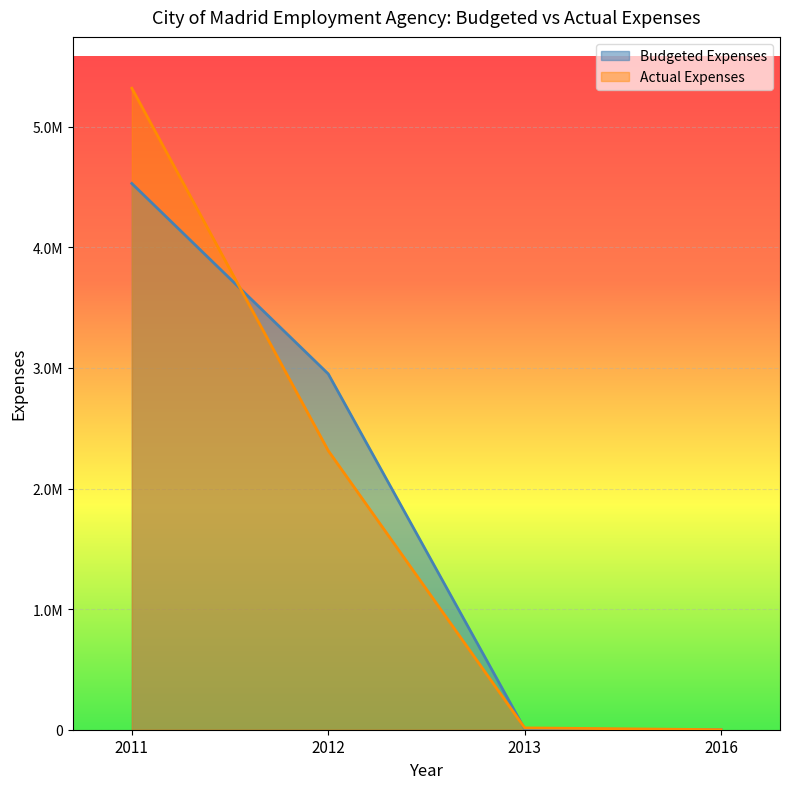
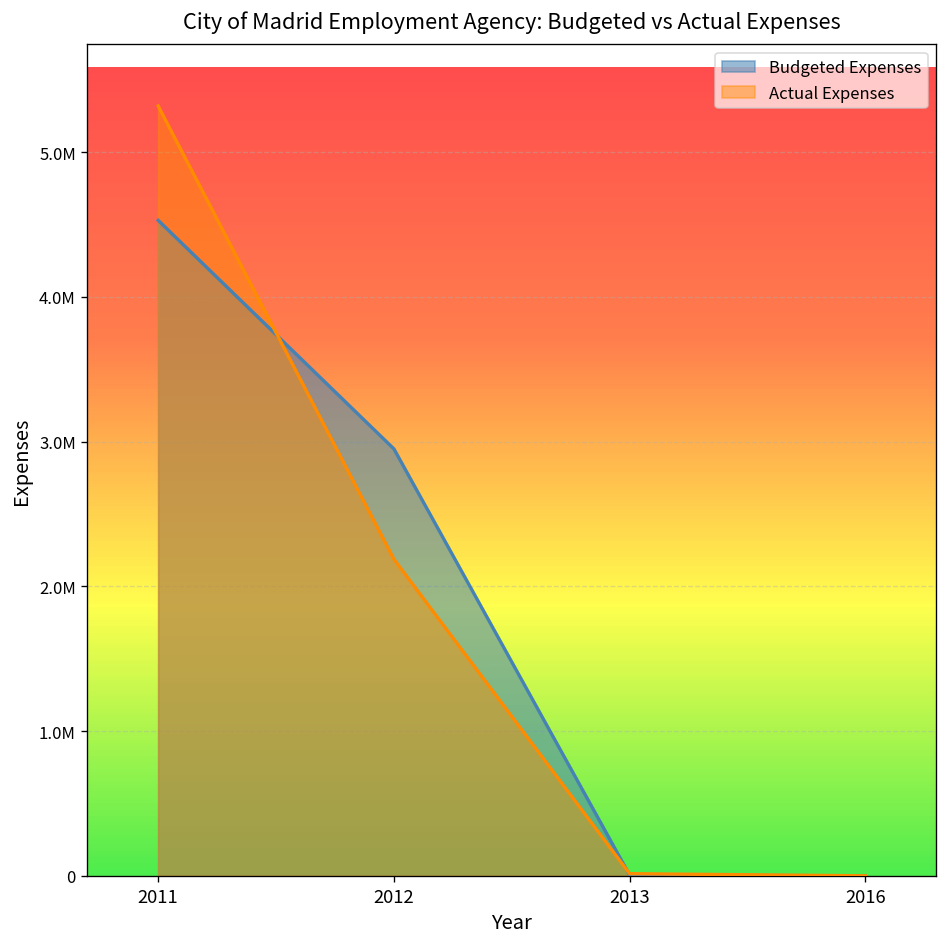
Actual Expenses, 2012: 2310000 -> 2190000
